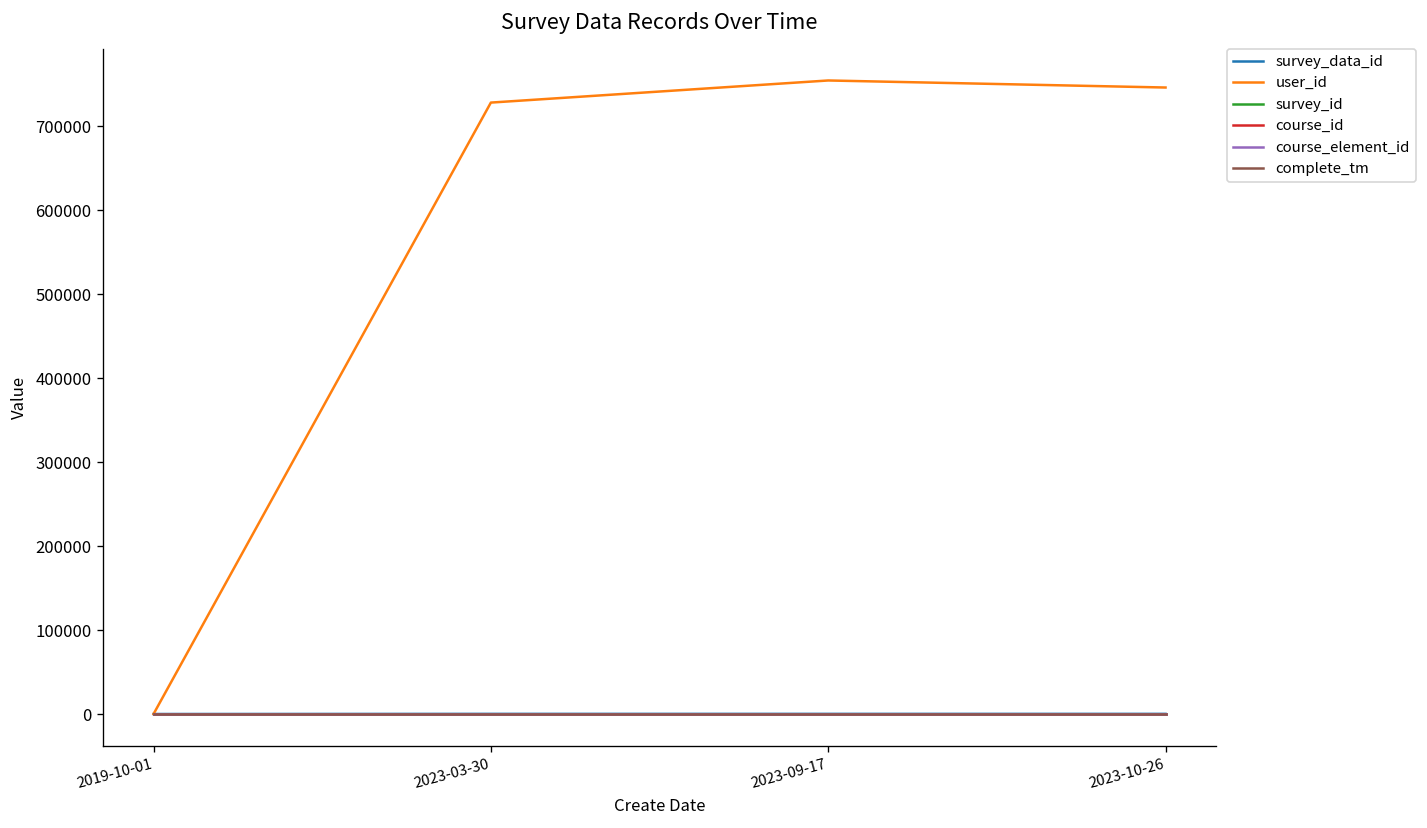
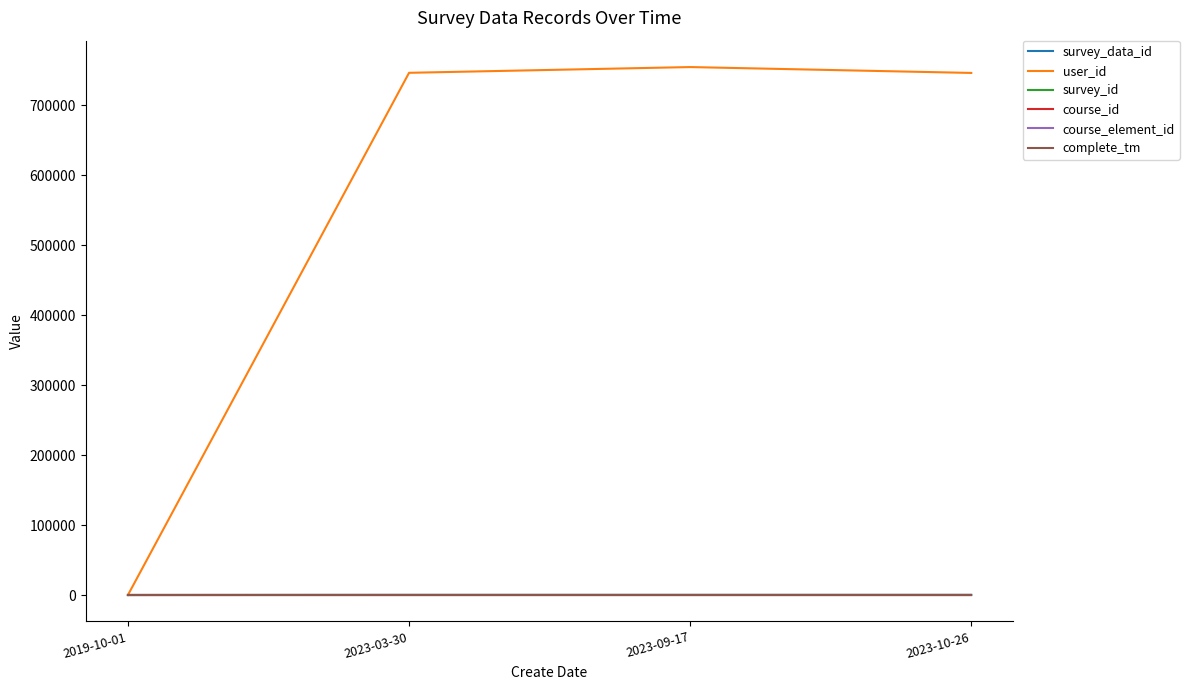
user_id, 2023-03-30: 730000 -> 750000
